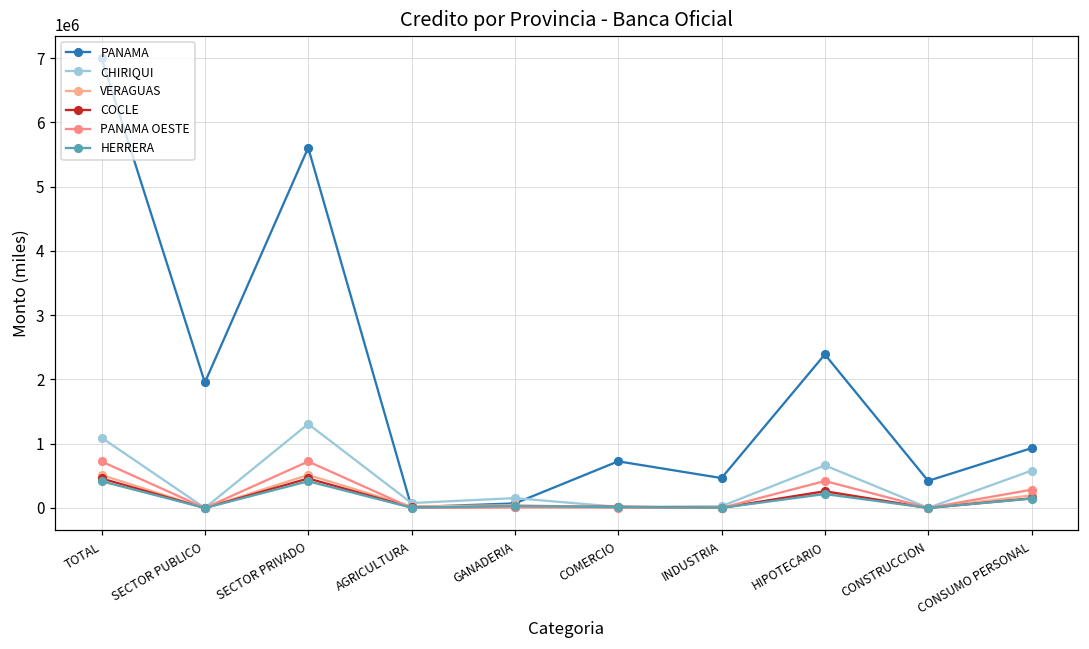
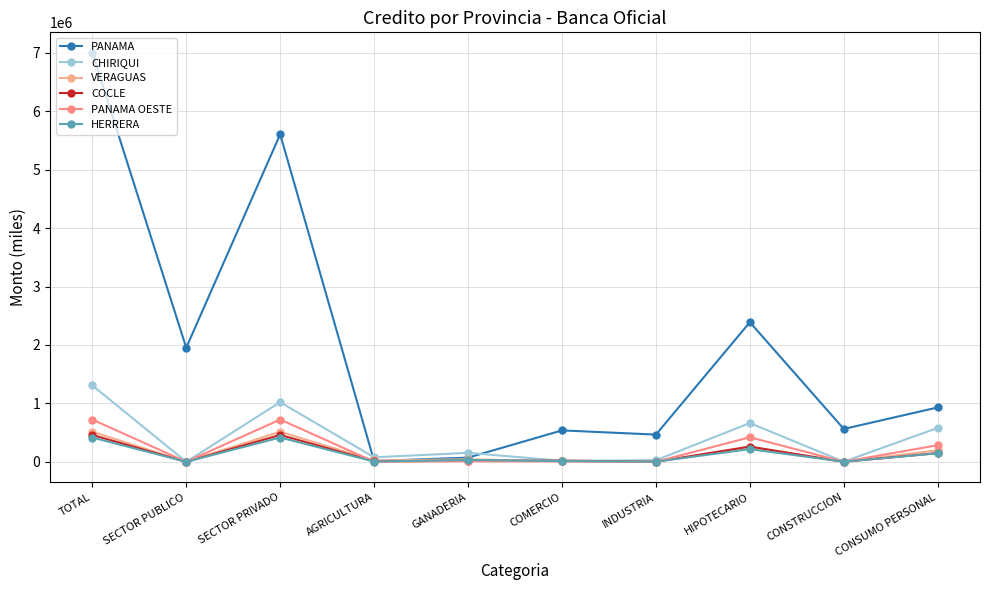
CHIRIQUI, TOTAL: 1100000 -> 1300000
CHIRIQUI, SECTOR PRIVADO: 1300000 -> 1000000
PANAMA, COMERCIO: 700000 -> 500000
PANAMA, CONSTRUCCION: 400000 -> 600000
